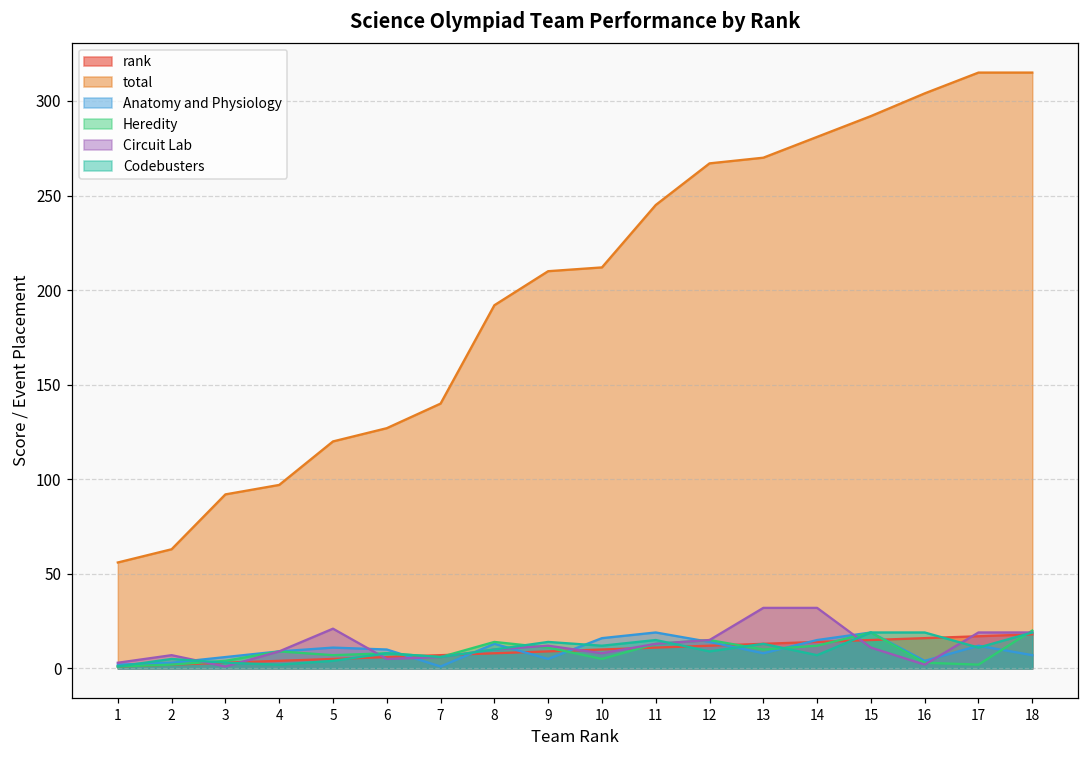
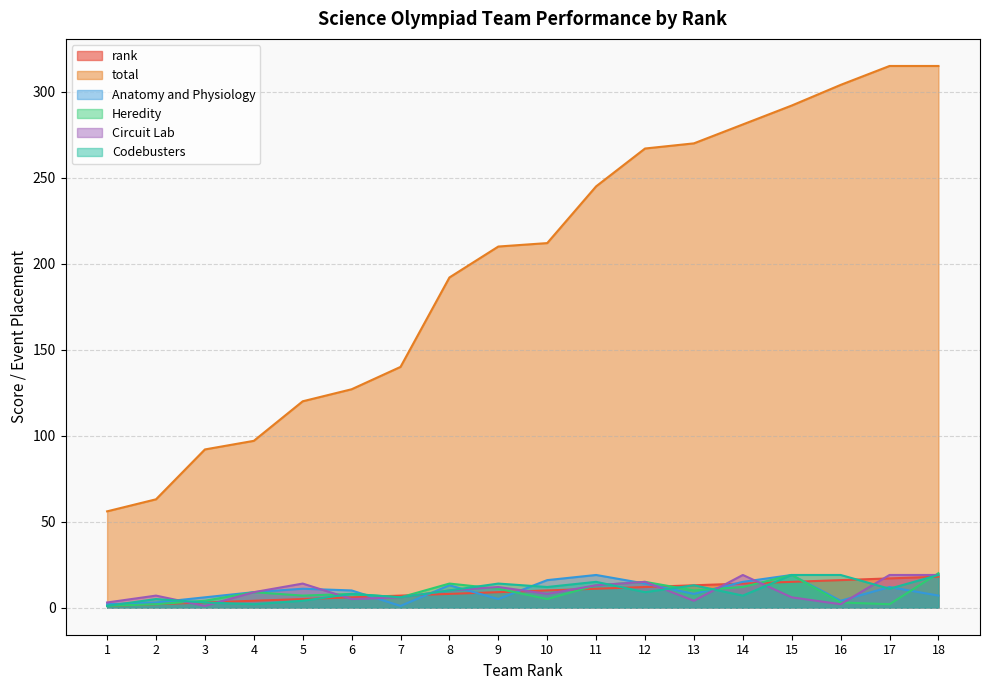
Circuit Lab, 5: 21 -> 14
Circuit Lab, 13: 32 -> 4
Circuit Lab, 14: 32 -> 19
Circuit Lab, 15: 11 -> 6
